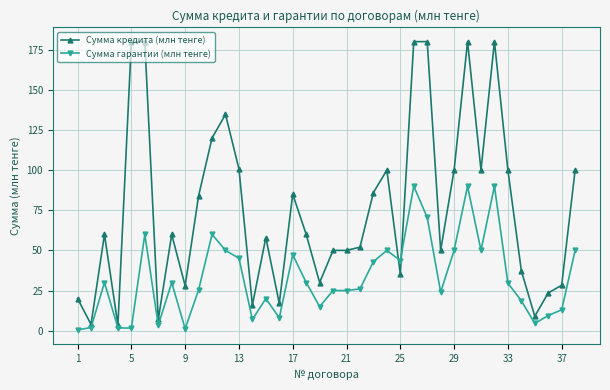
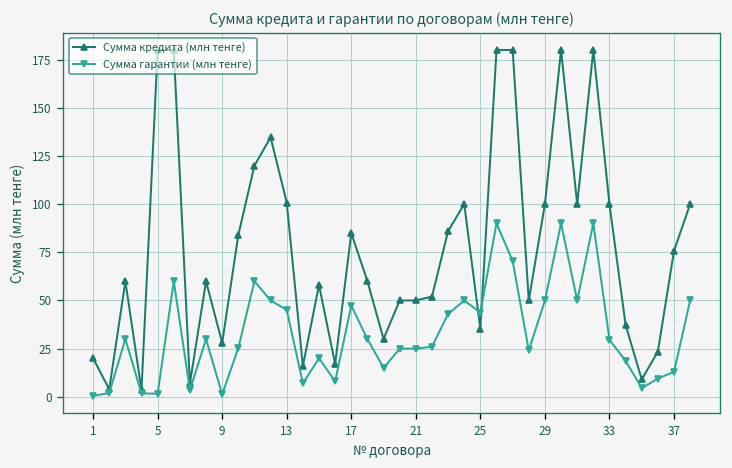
Сумма кредита (млн тенге), 37: 28 -> 76
